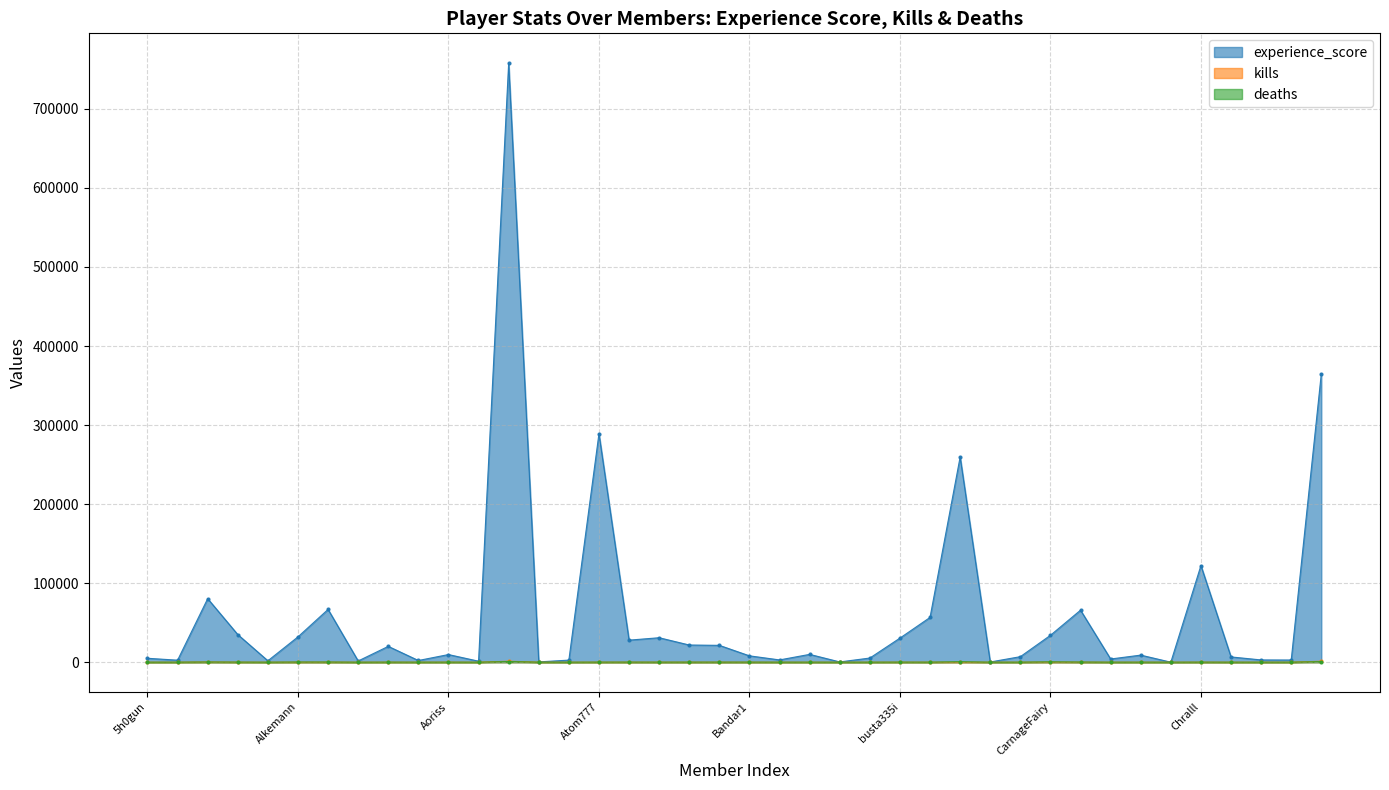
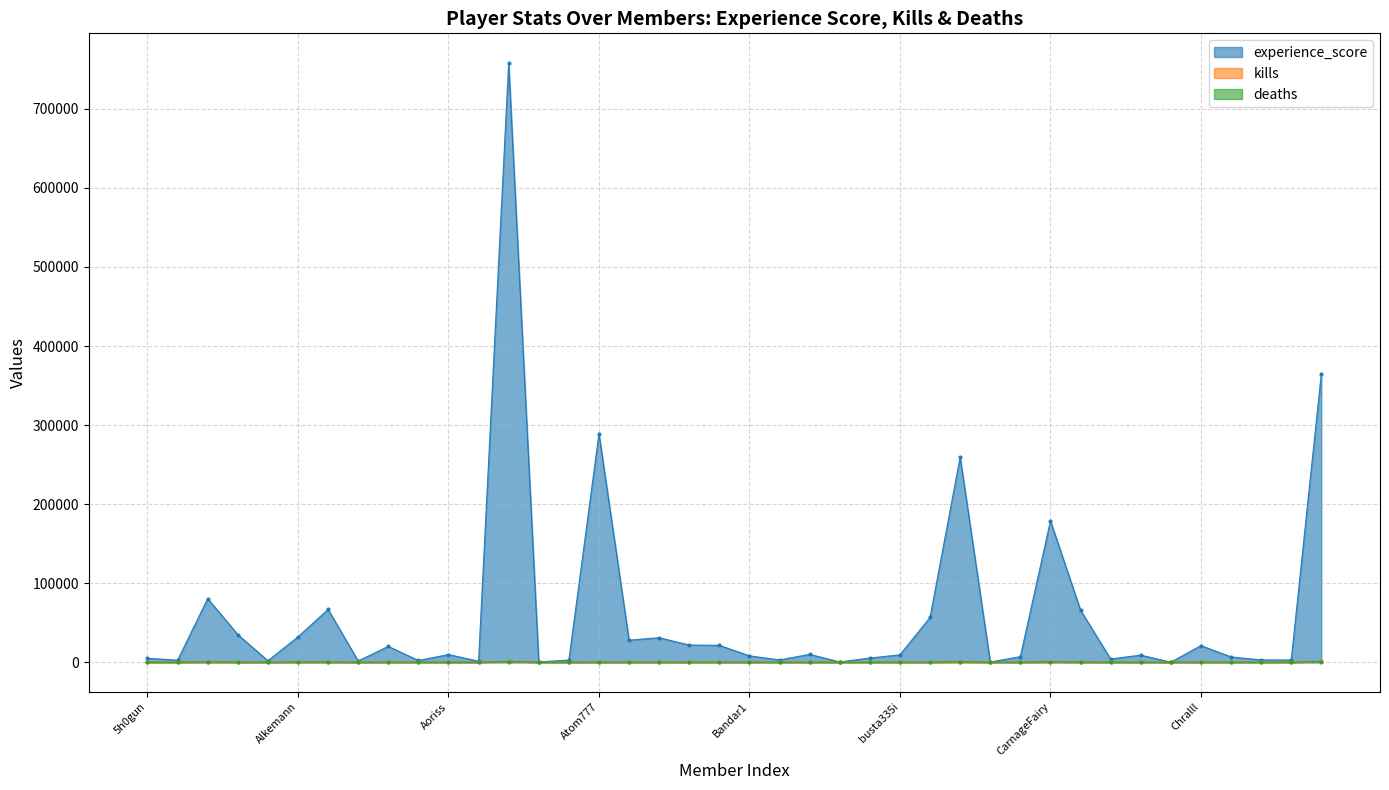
experience_score, busta335i: 30000 -> 10000
experience_score, CarnageFairy: 30000 -> 180000
experience_score, Chralll: 120000 -> 20000
